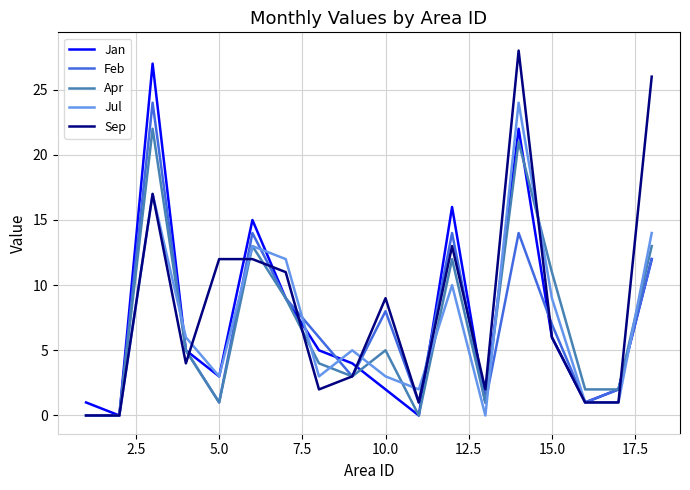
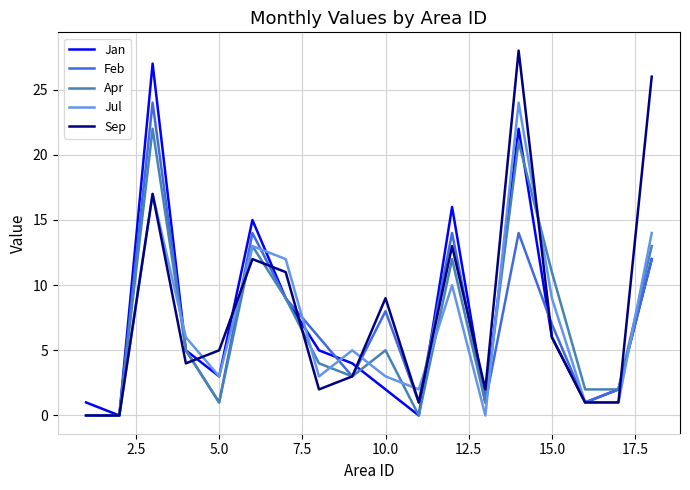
Sep, 5.0: 12 -> 5
